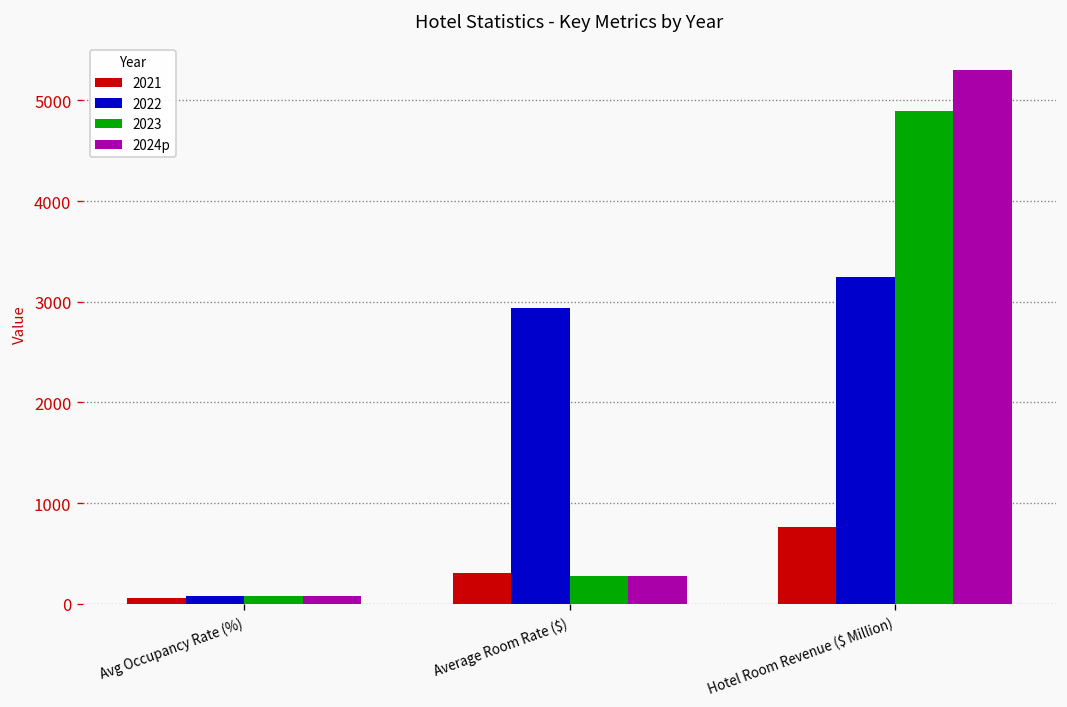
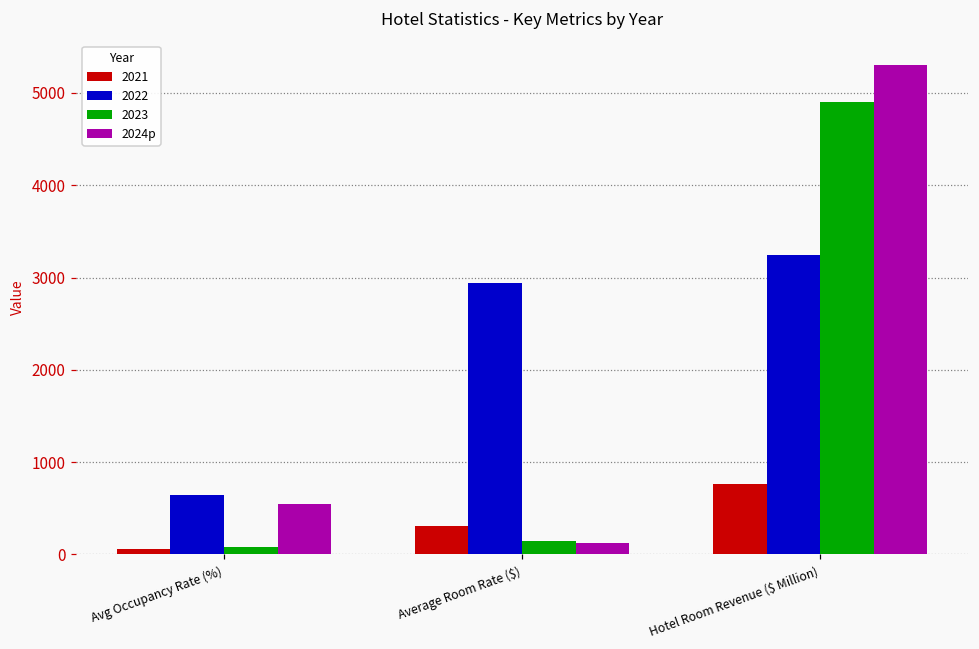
2022, Avg Occupancy Rate (%): 100 -> 600
2024p, Avg Occupancy Rate (%): 100 -> 500
2023, Average Room Rate ($): 300 -> 100
2024p, Average Room Rate ($): 300 -> 100
